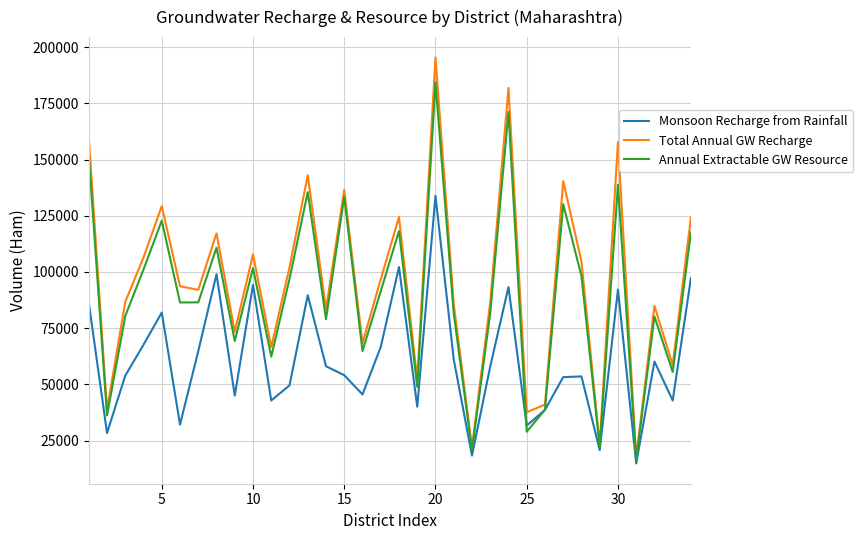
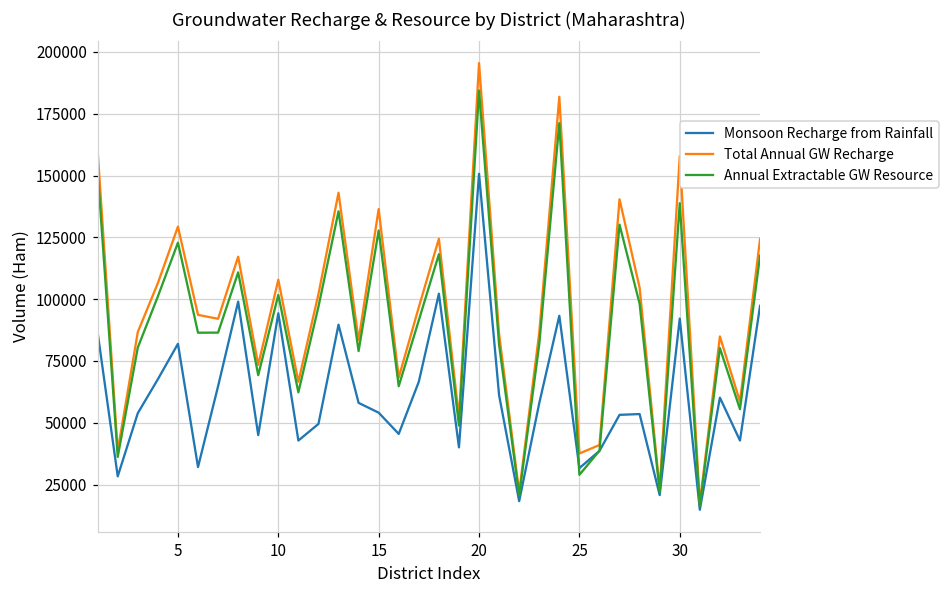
Annual Extractable GW Resource, 15: 133000 -> 128000
Monsoon Recharge from Rainfall, 20: 134000 -> 151000
